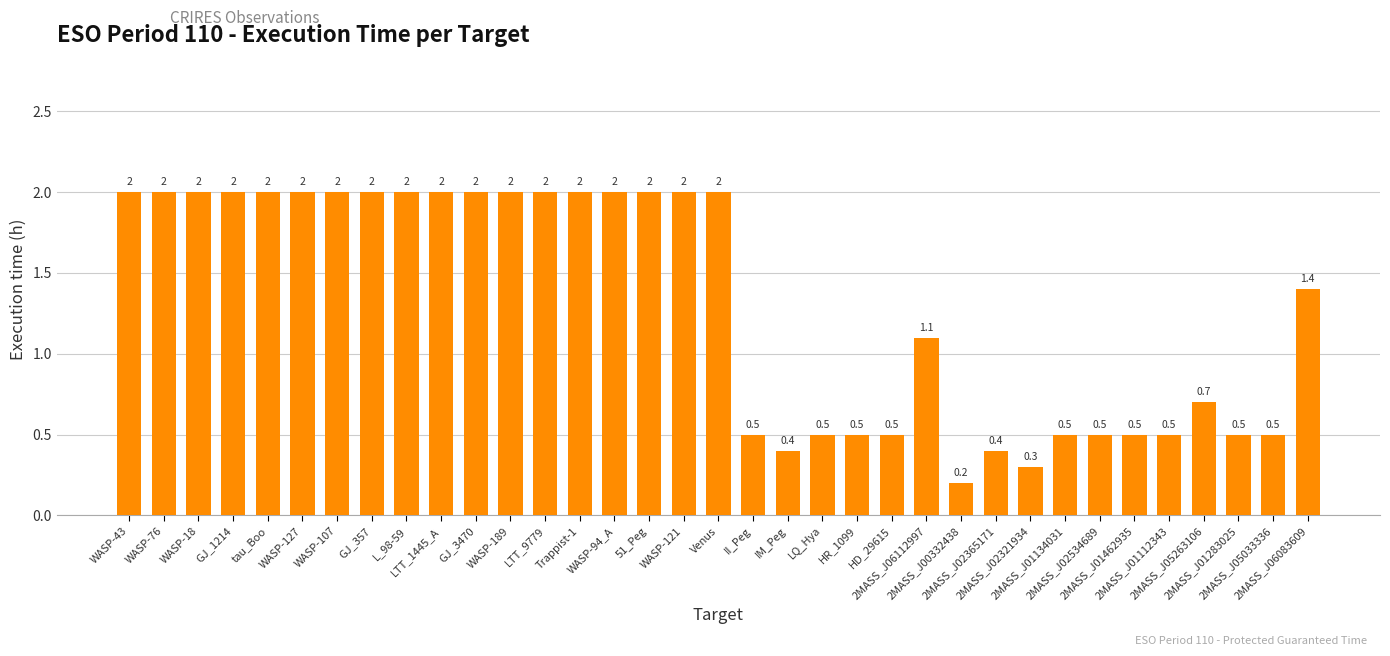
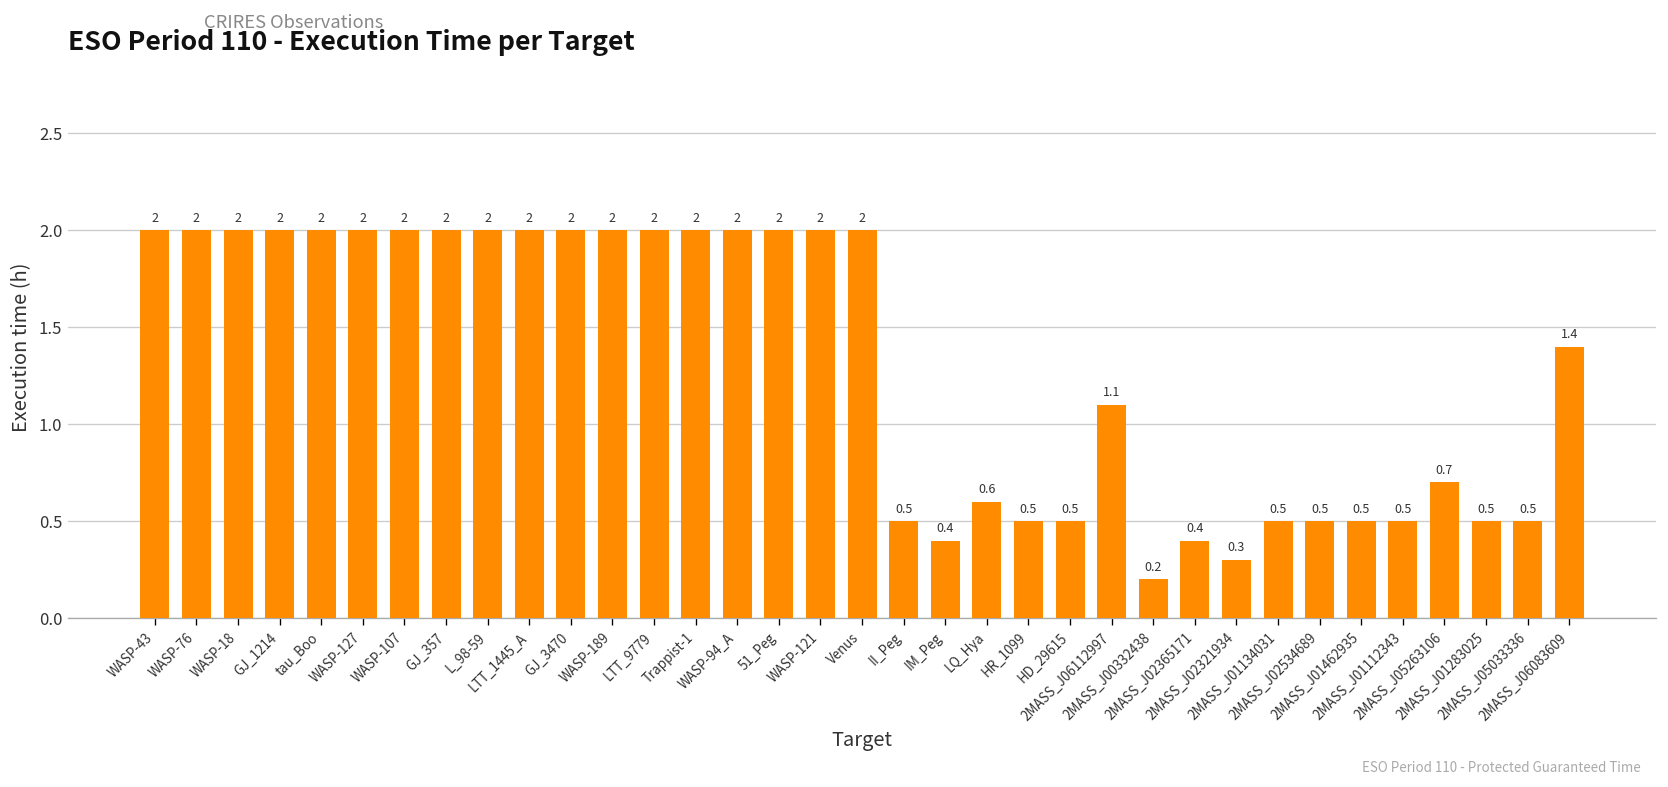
LQ_Hya: 0.5 -> 0.6
